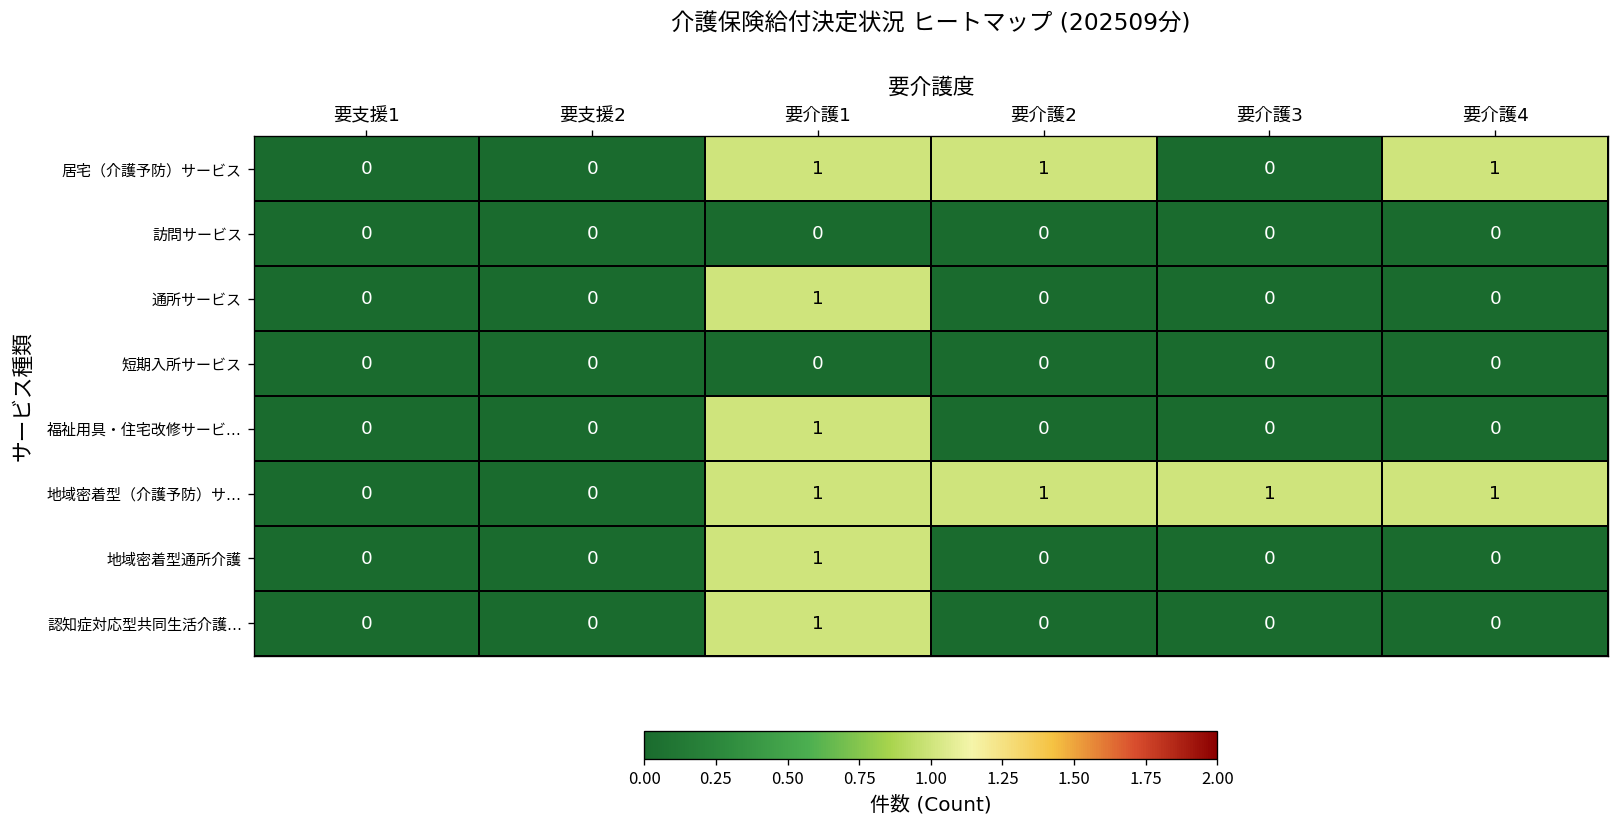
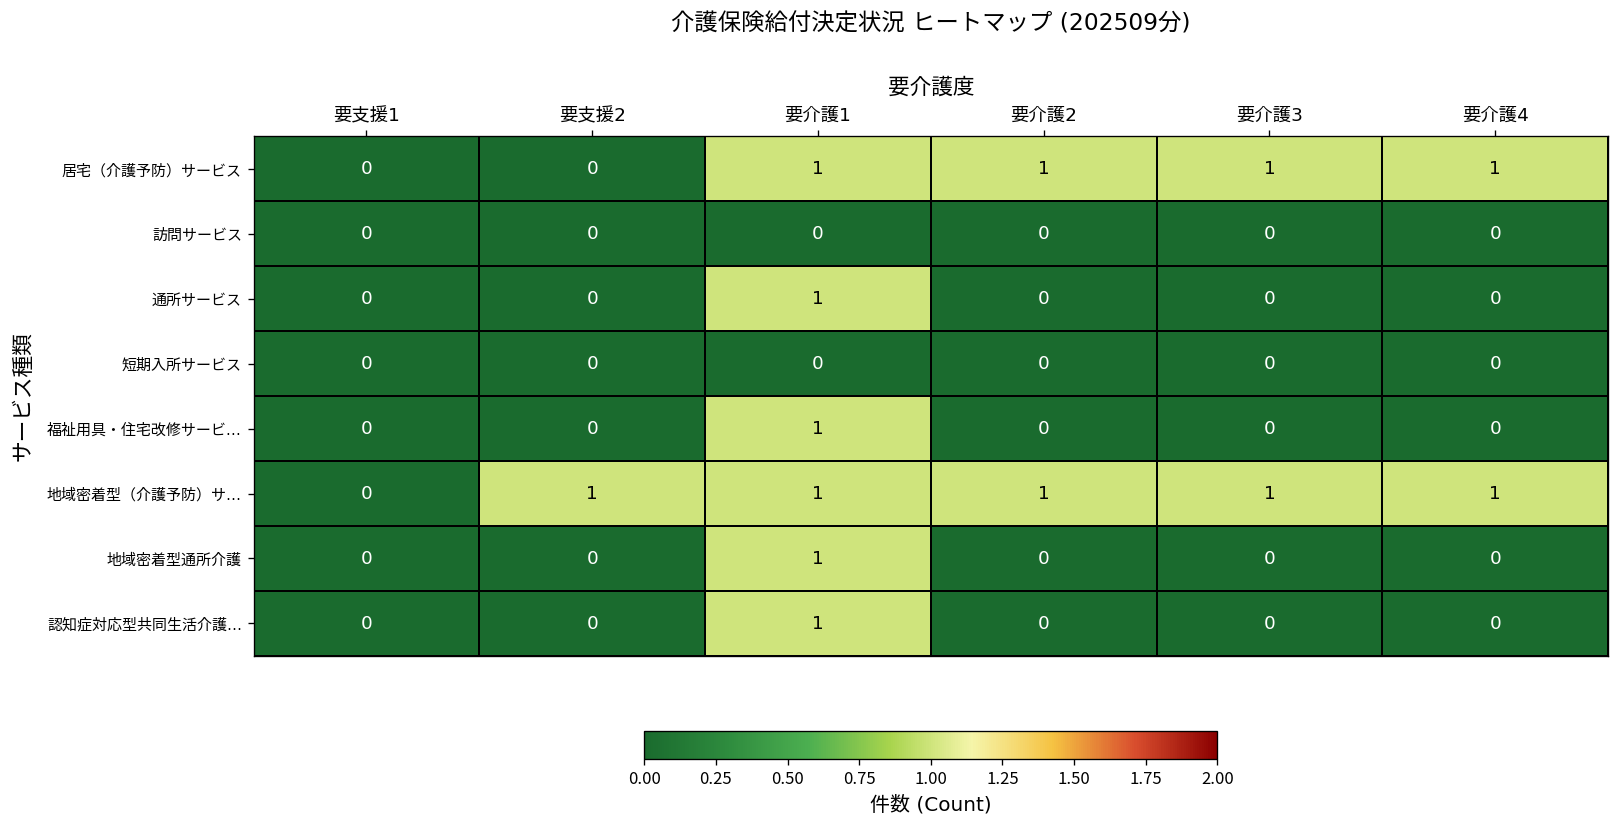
居宅（介護予防）サービス, 要介護3: 0 -> 1
地域密着型（介護予防）サ…, 要支援2: 0 -> 1
